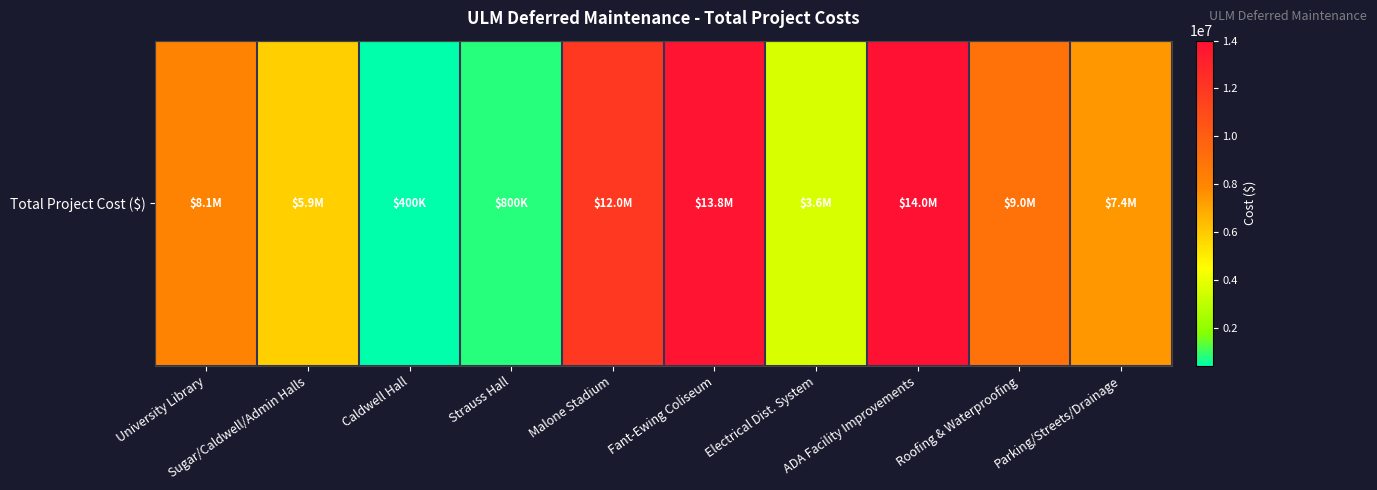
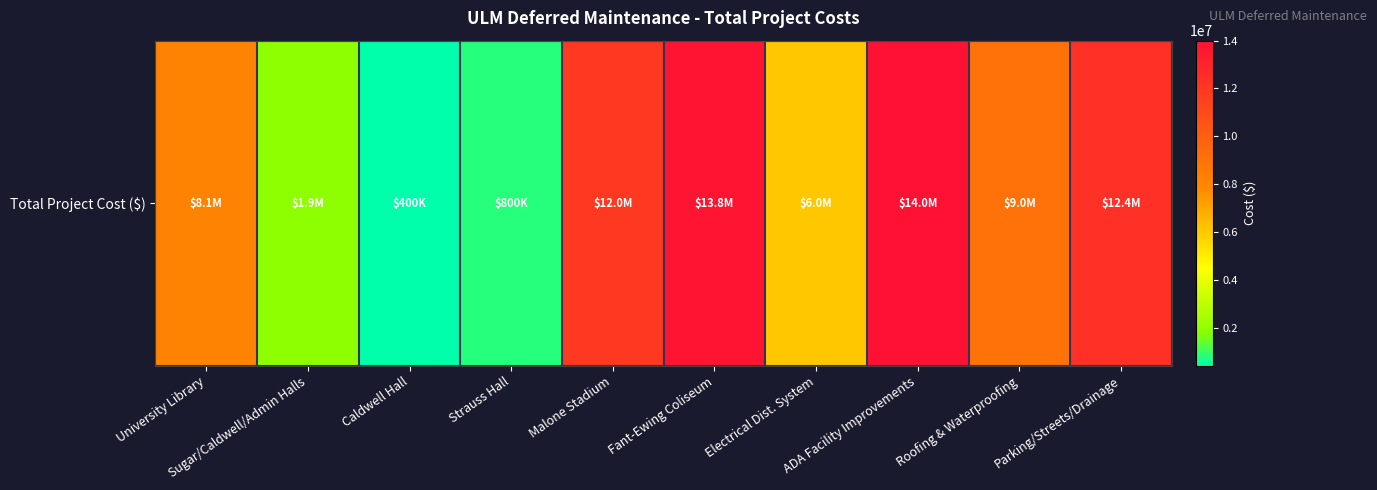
Total Project Cost ($), Sugar/Caldwell/Admin Halls: $5.9M -> $1.9M
Total Project Cost ($), Electrical Dist. System: $3.6M -> $6.0M
Total Project Cost ($), Parking/Streets/Drainage: $7.4M -> $12.4M
